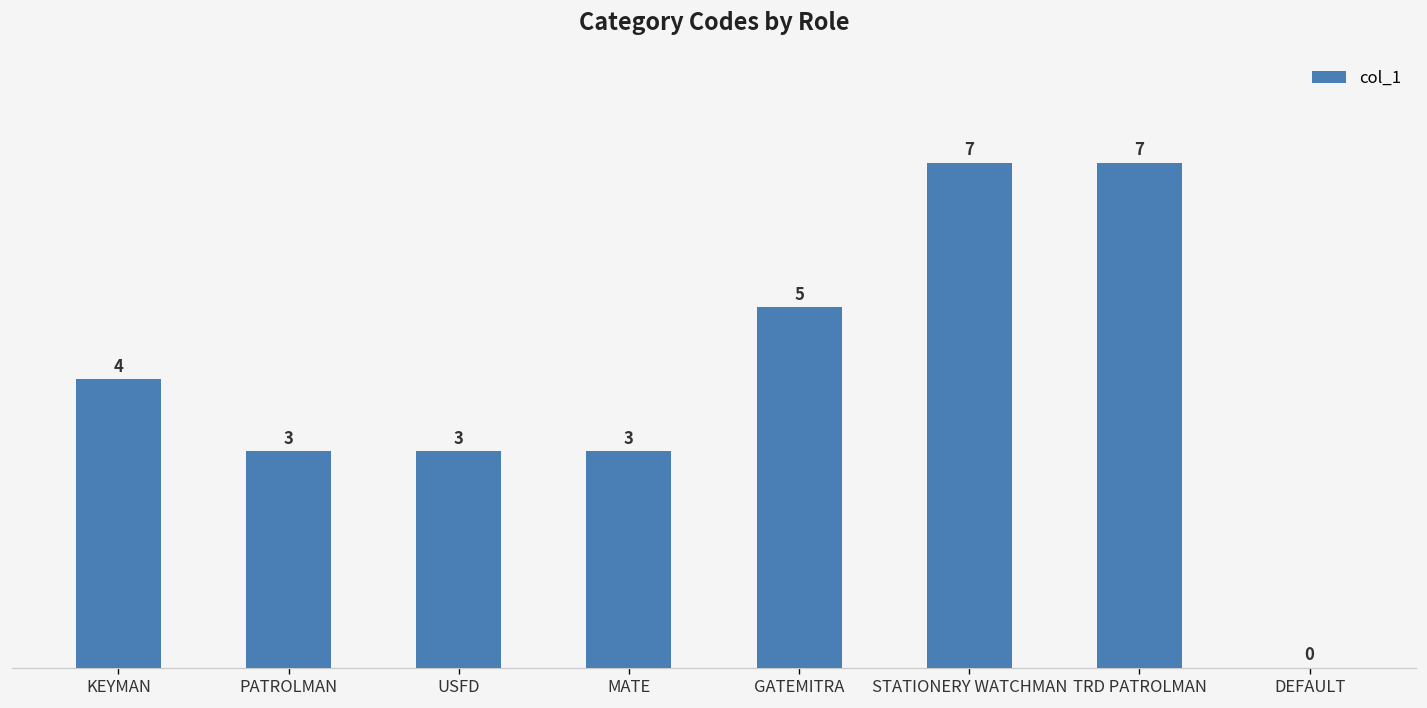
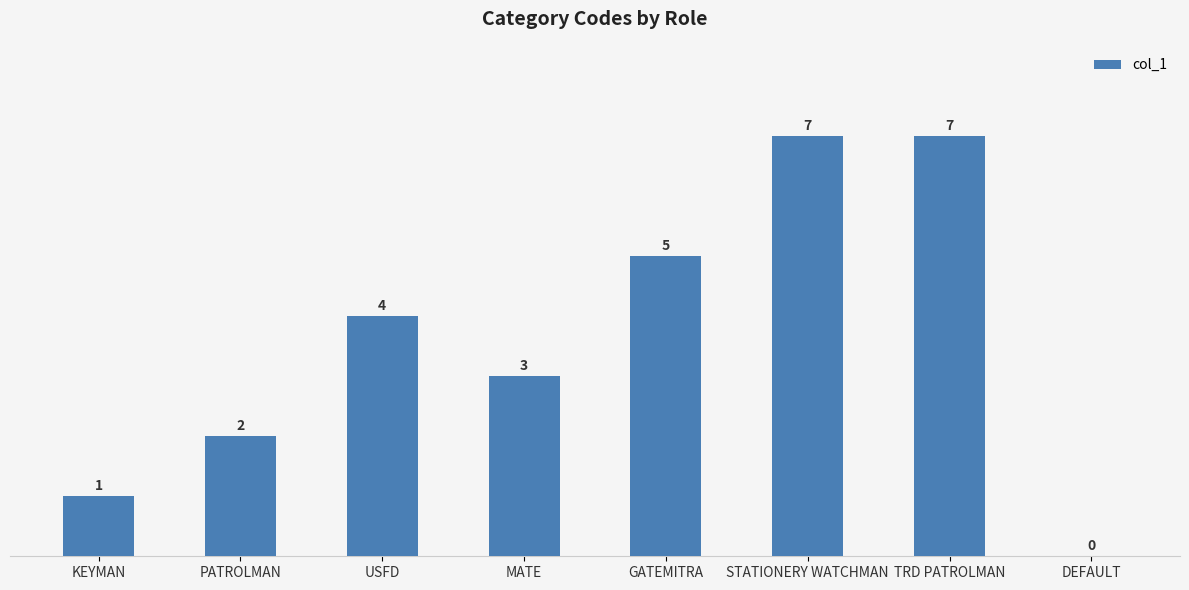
KEYMAN: 4 -> 1
PATROLMAN: 3 -> 2
USFD: 3 -> 4
